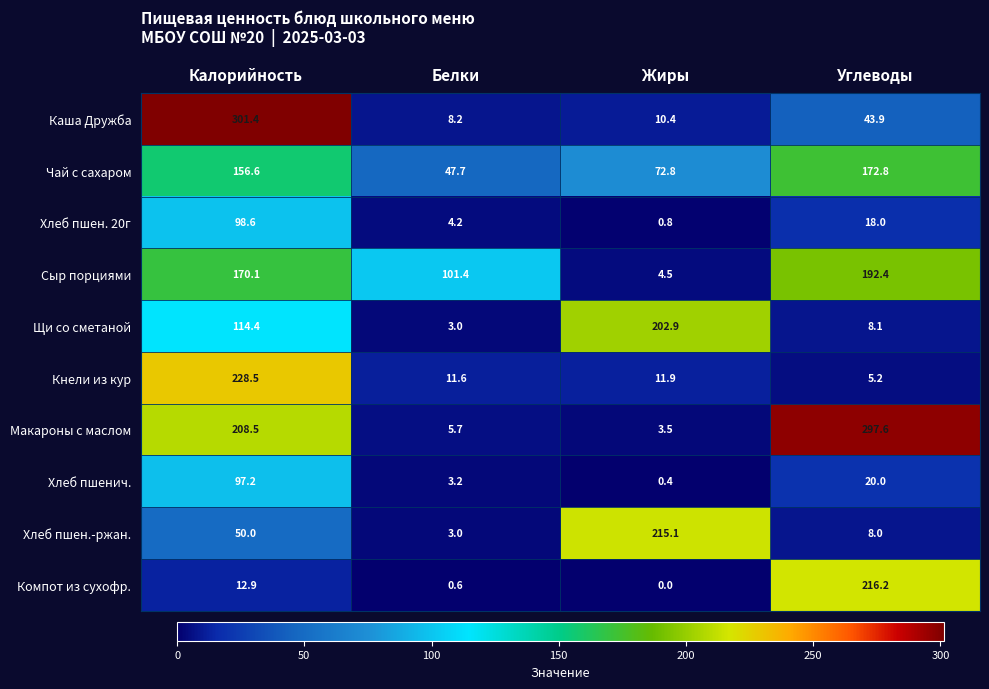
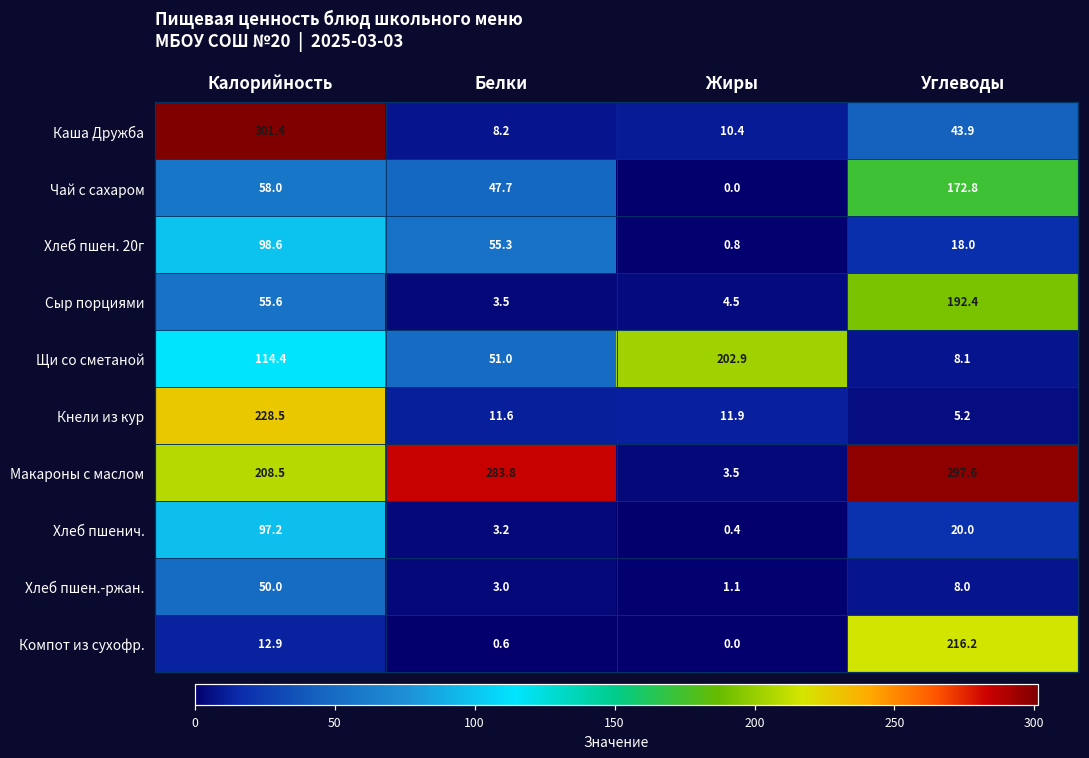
Чай с сахаром, Калорийность: 156.6 -> 58.0
Чай с сахаром, Жиры: 72.8 -> 0.0
Хлеб пшен. 20г, Белки: 4.2 -> 55.3
Сыр порциями, Калорийность: 170.1 -> 55.6
Сыр порциями, Белки: 101.4 -> 3.5
Щи со сметаной, Белки: 3.0 -> 51.0
Макароны с маслом, Белки: 5.7 -> 283.8
Хлеб пшен.-ржан., Жиры: 215.1 -> 1.1
